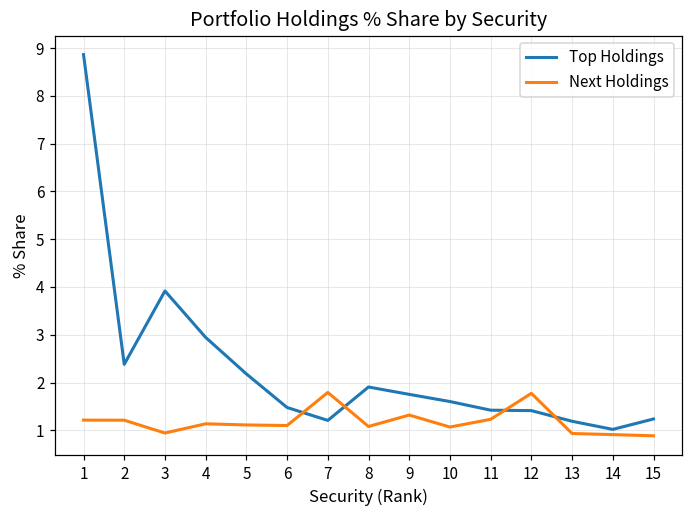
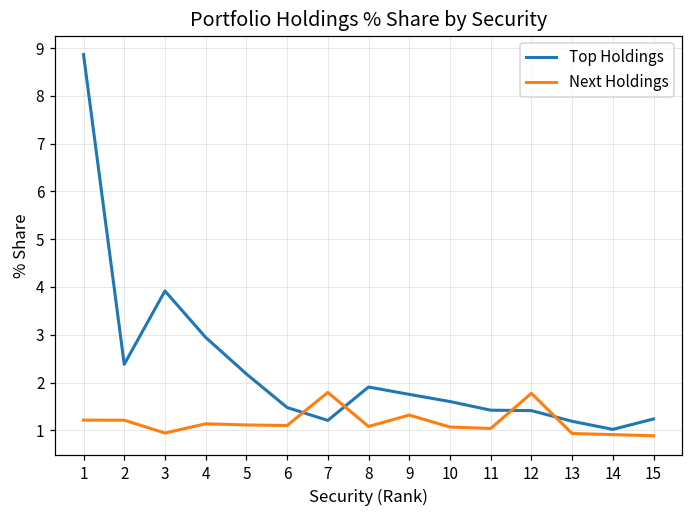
Next Holdings, 11: 1.2 -> 1.0
